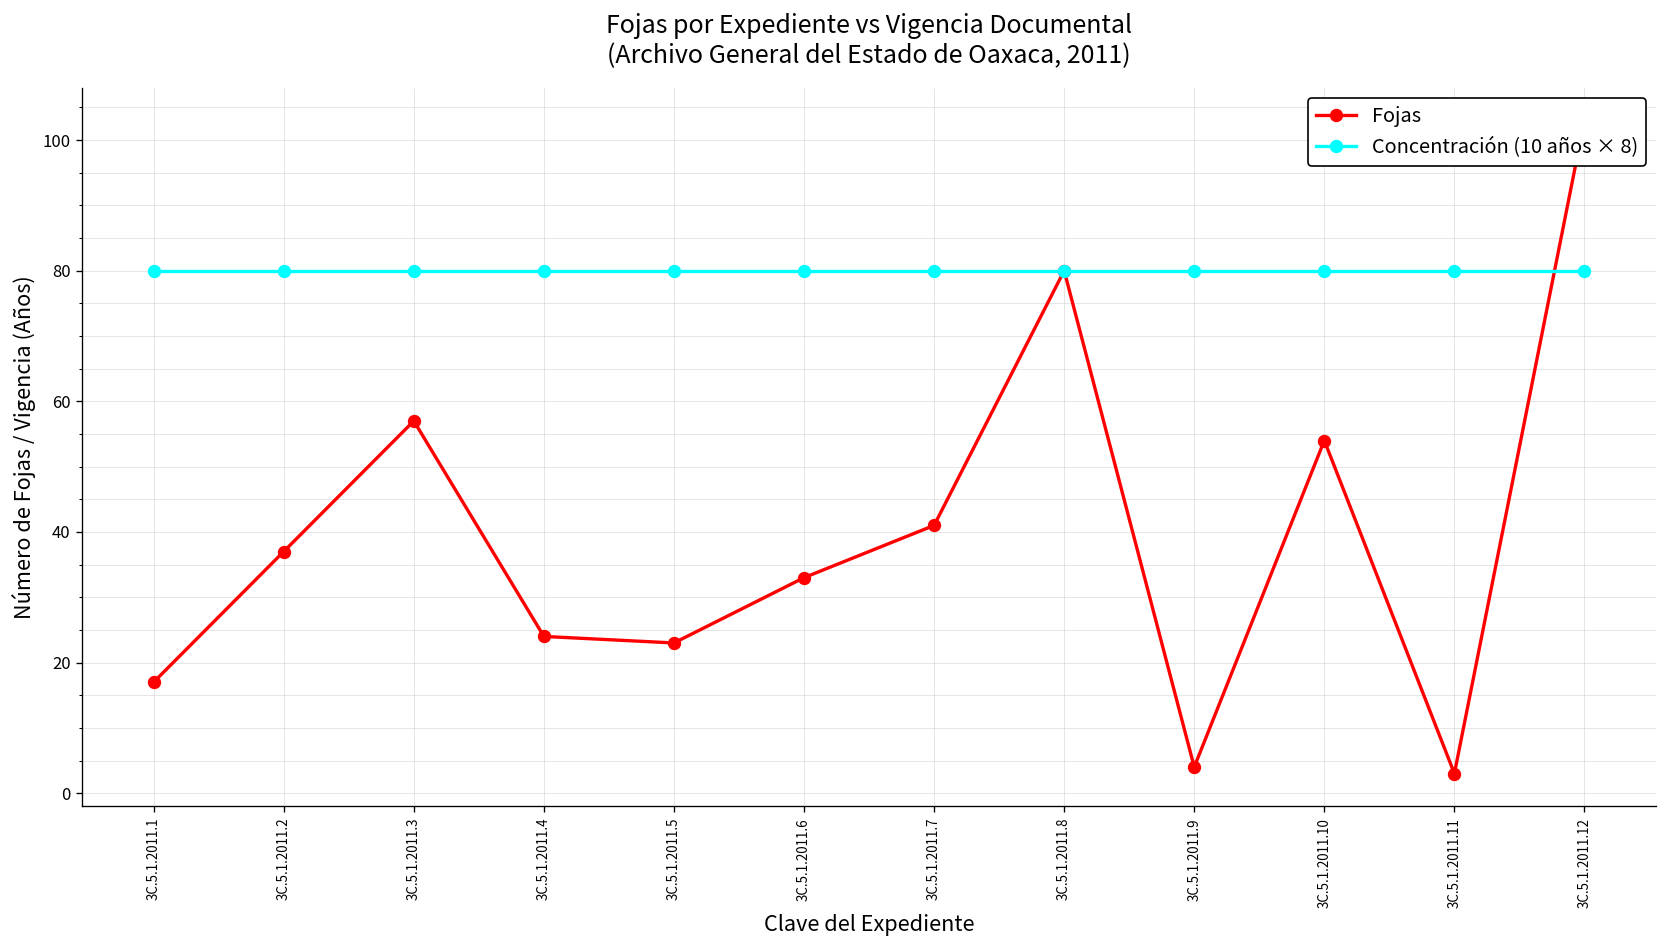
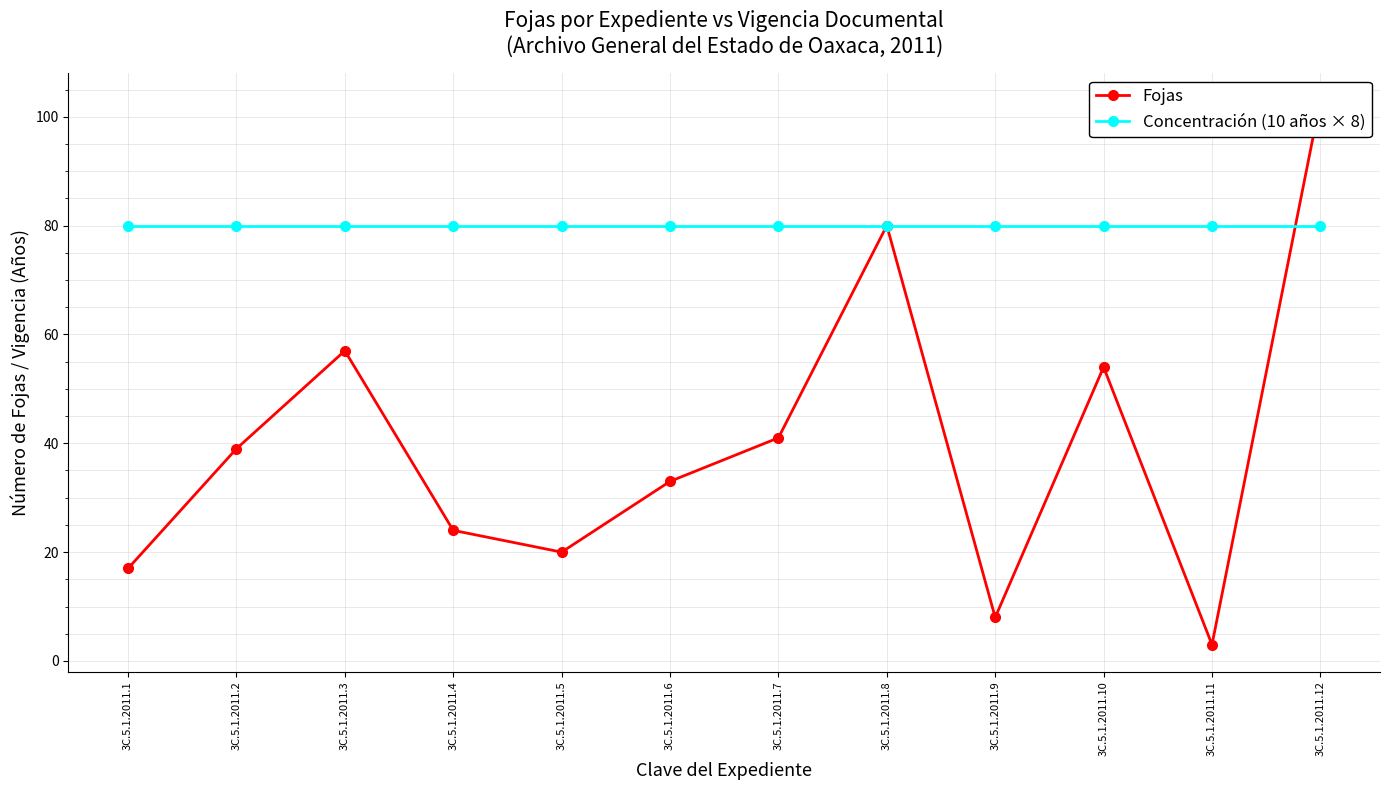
Fojas, 3C.5.1.2011.2: 37 -> 39
Fojas, 3C.5.1.2011.5: 23 -> 20
Fojas, 3C.5.1.2011.9: 4 -> 8
